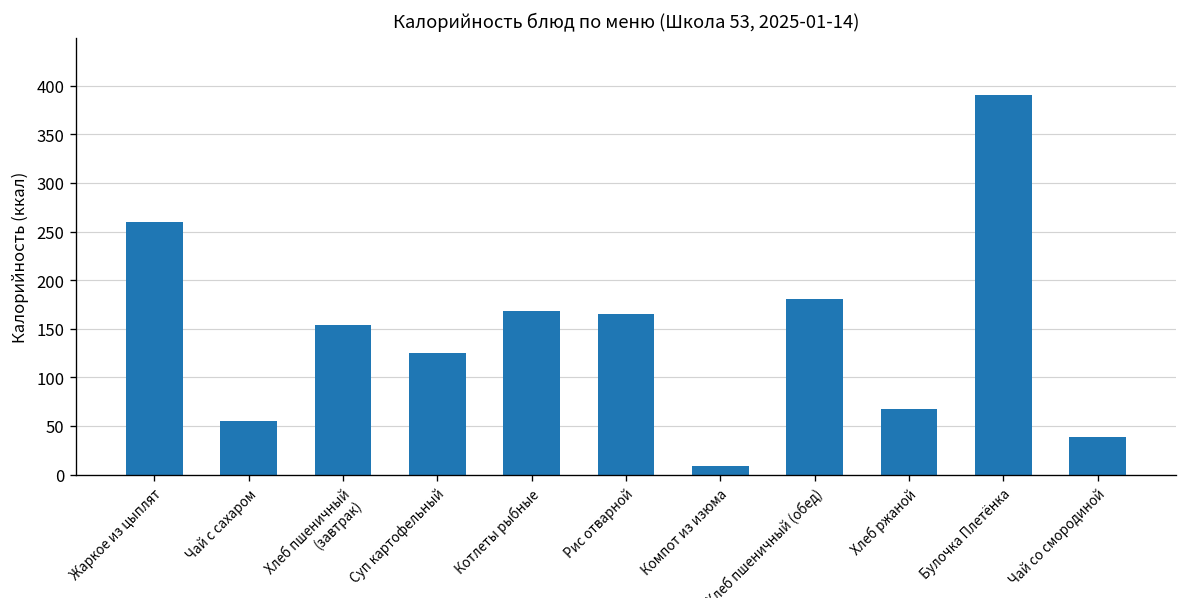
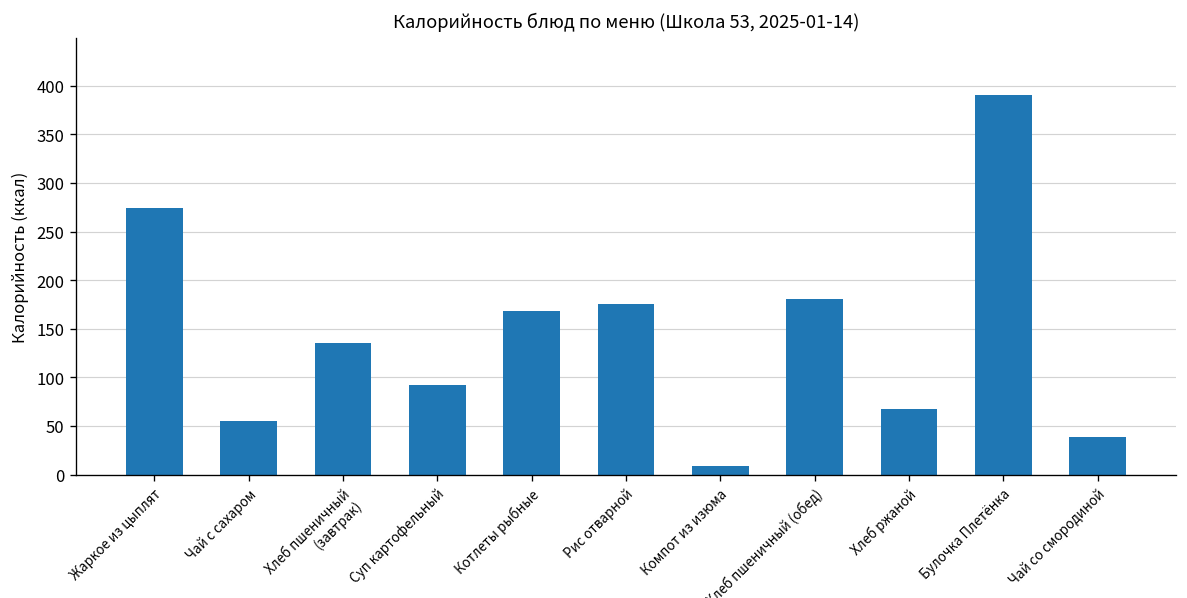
Жаркое из цыплят: 260 -> 270
Хлеб пшеничный (завтрак): 150 -> 140
Суп картофельный: 130 -> 90
Рис отварной: 170 -> 180
